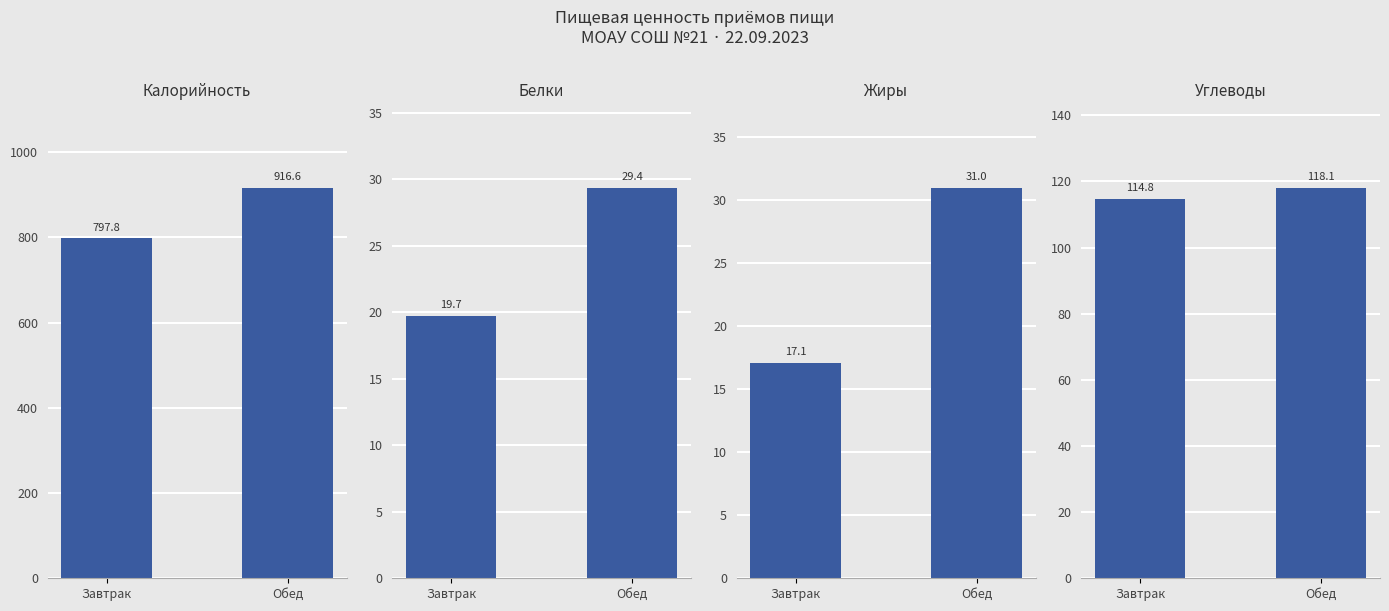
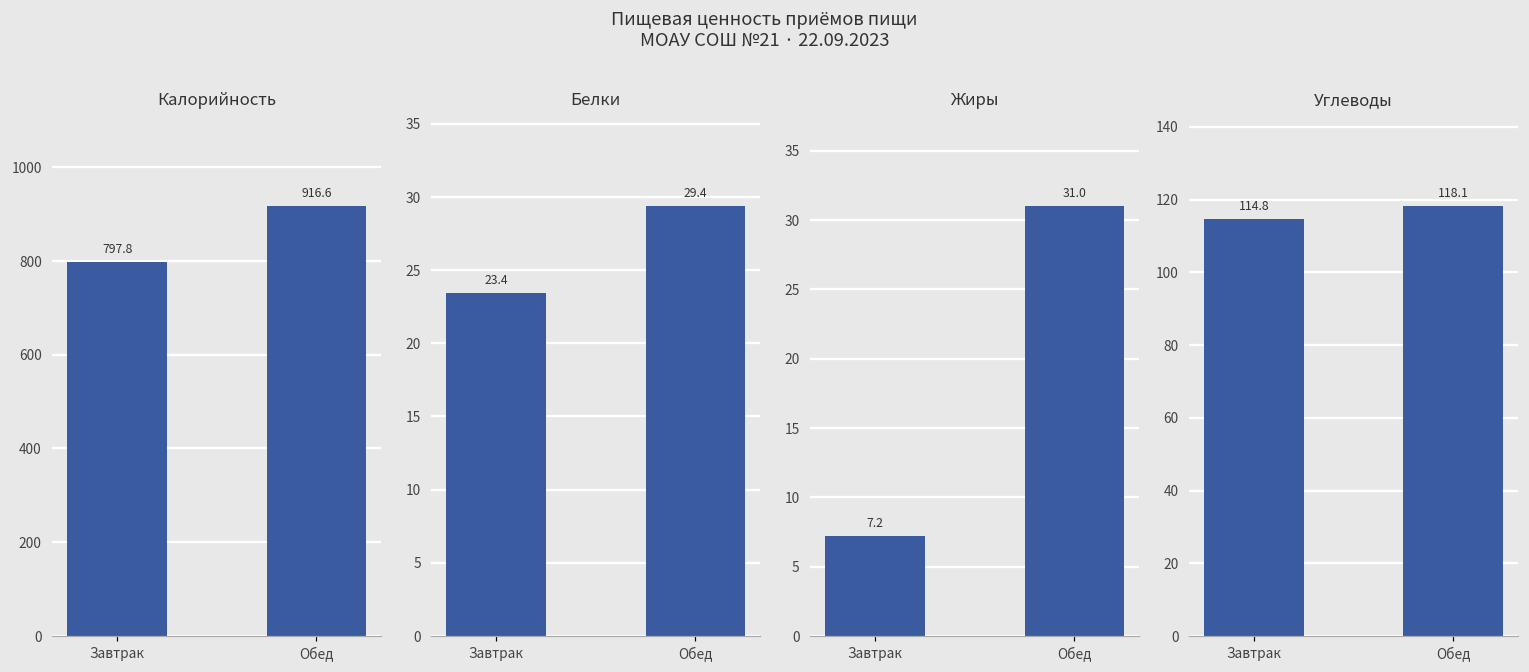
Белки, Завтрак: 19.7 -> 23.4
Жиры, Завтрак: 17.1 -> 7.2
